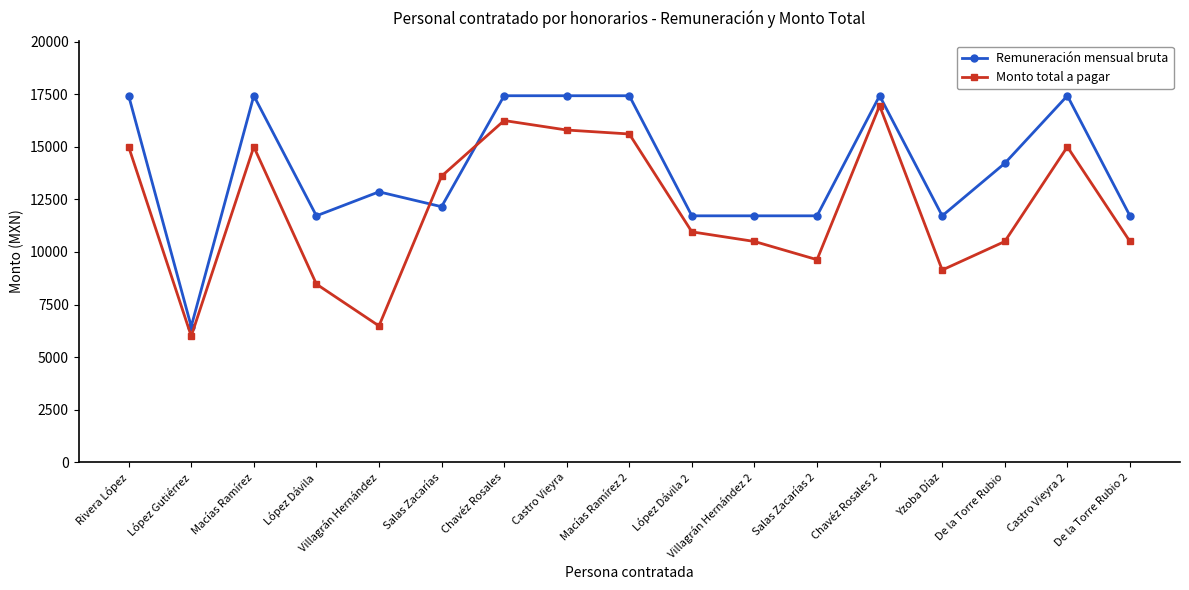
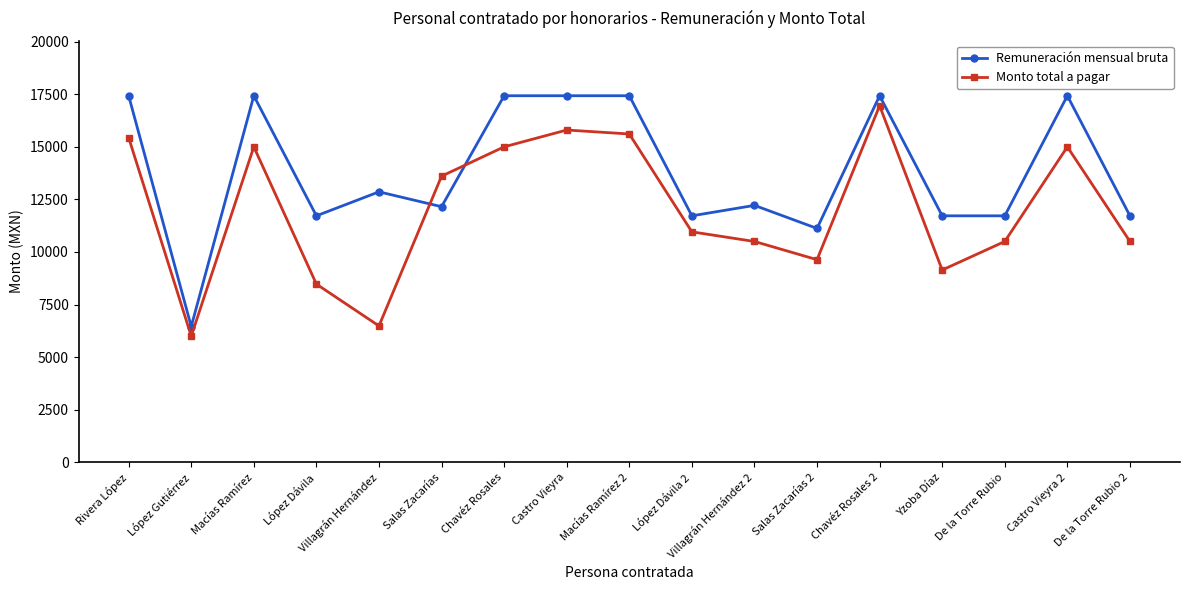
Monto total a pagar, Rivera López: 15000 -> 15400
Monto total a pagar, Chavéz Rosales: 16300 -> 15000
Remuneración mensual bruta, Villagrán Hernández 2: 11700 -> 12200
Remuneración mensual bruta, Salas Zacarías 2: 11700 -> 11100
Remuneración mensual bruta, De la Torre Rubio: 14200 -> 11700
